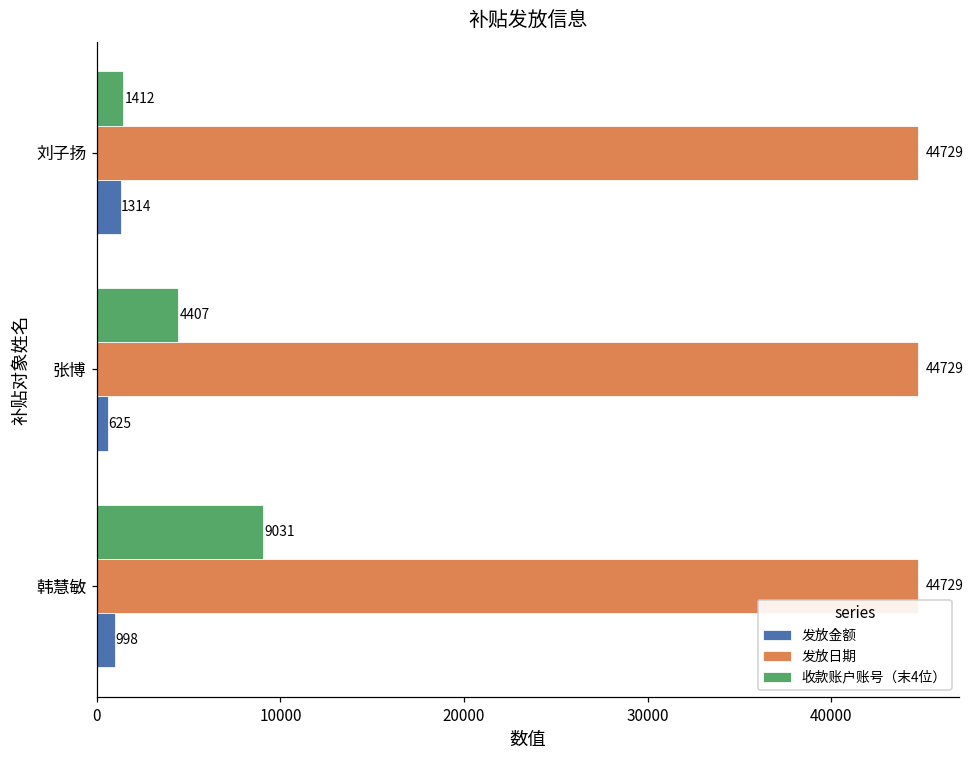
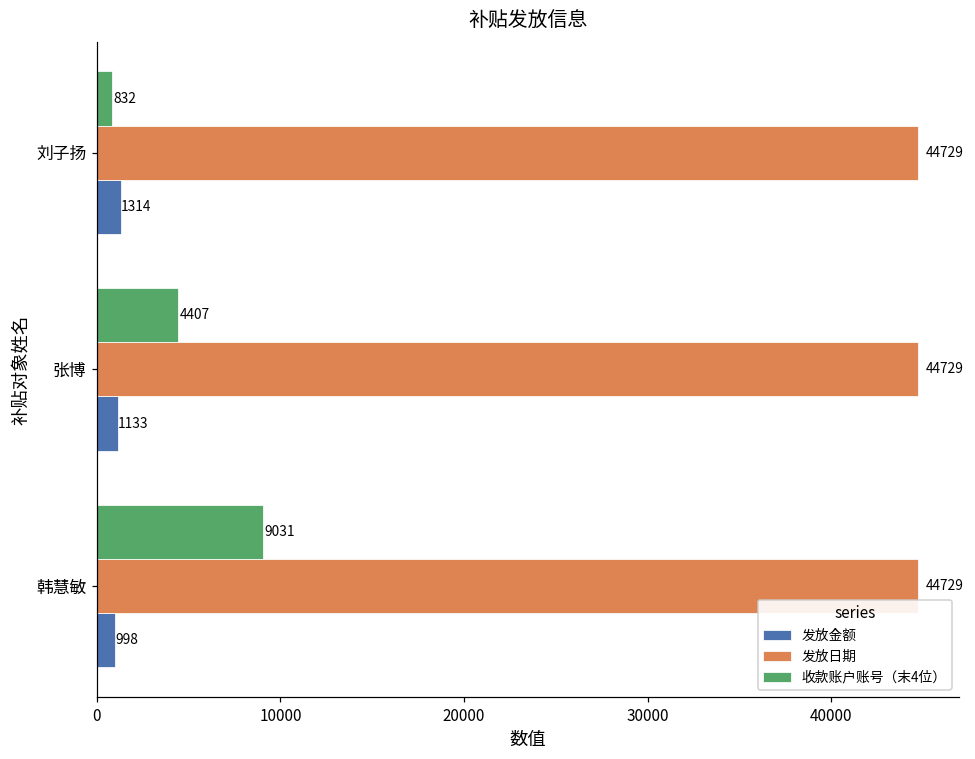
收款账户账号（末4位）, 刘子扬: 1412 -> 832
发放金额, 张博: 625 -> 1133
